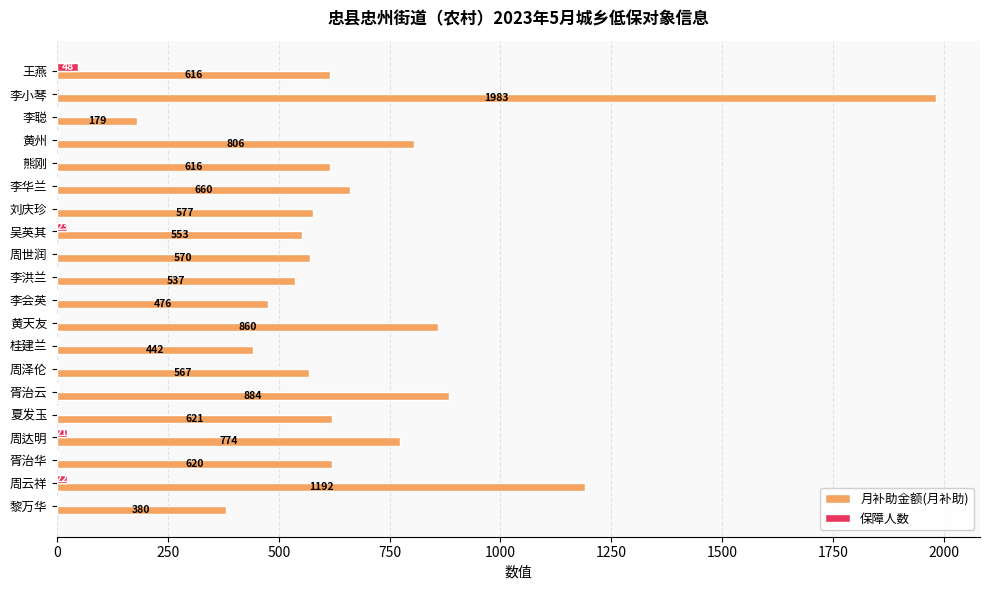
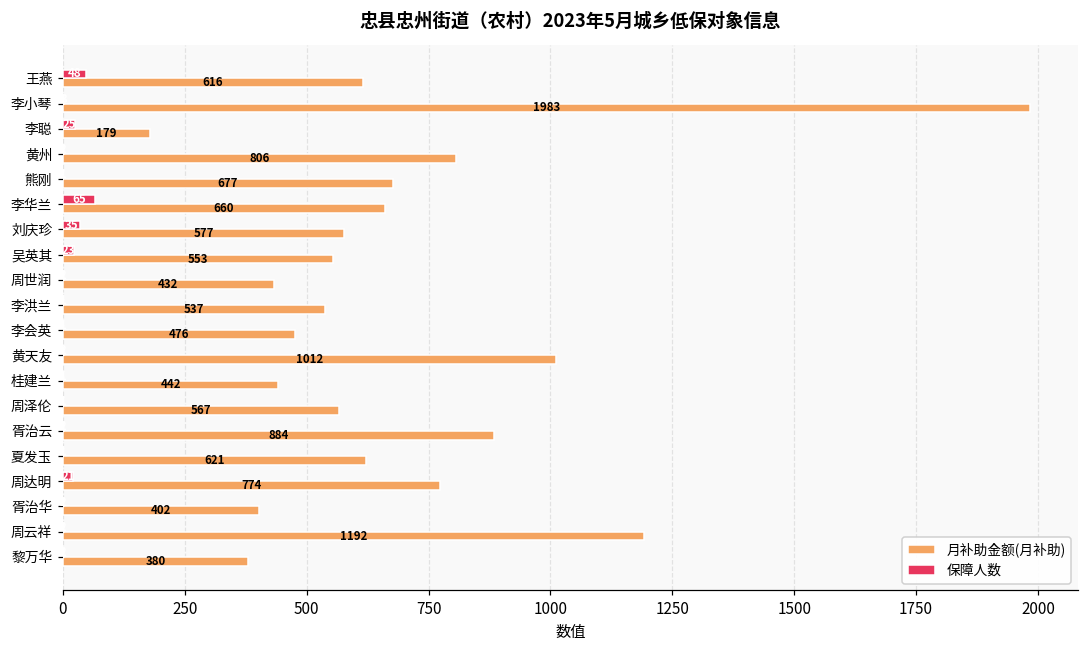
保障人数, 李聪: 0 -> 30
月补助金额(月补助), 熊刚: 616 -> 677
保障人数, 李华兰: 0 -> 70
保障人数, 刘庆珍: 0 -> 40
月补助金额(月补助), 周世润: 570 -> 432
月补助金额(月补助), 黄天友: 860 -> 1012
月补助金额(月补助), 胥治华: 620 -> 402
保障人数, 周云祥: 20 -> 0
